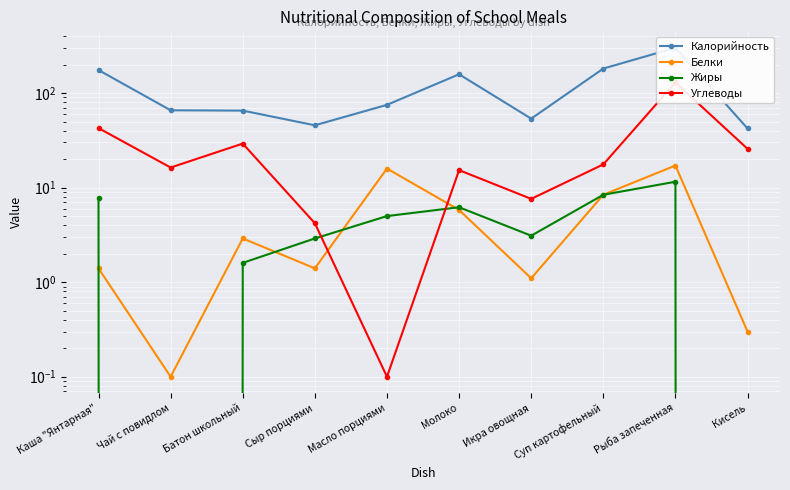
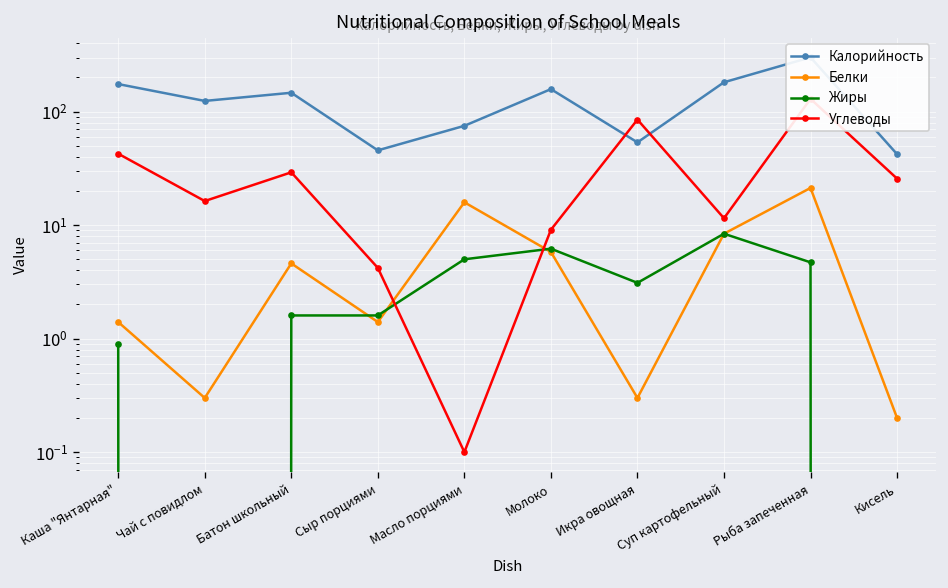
Жиры, Каша "Янтарная": 8 -> 0.9
Калорийность, Чай с повидлом: 70 -> 120
Белки, Чай с повидлом: 0.1 -> 0.3
Калорийность, Батон школьный: 70 -> 150
Белки, Батон школьный: 2.9 -> 5
Жиры, Сыр порциями: 2.9 -> 1.6
Углеводы, Молоко: 15 -> 9
Белки, Икра овощная: 1.1 -> 0.3
Углеводы, Икра овощная: 8 -> 90
Углеводы, Суп картофельный: 18 -> 12
Белки, Рыба запеченная: 17 -> 21
Жиры, Рыба запеченная: 12 -> 5
Белки, Кисель: 0.3 -> 0.2
